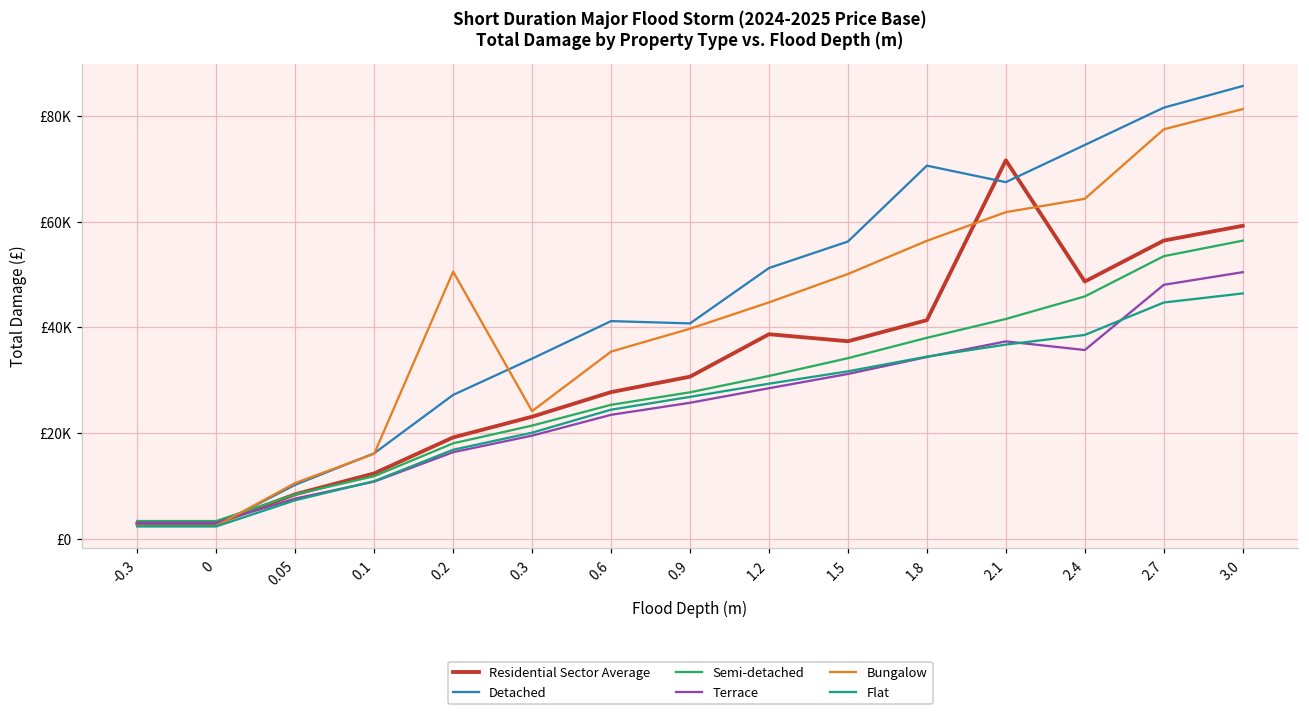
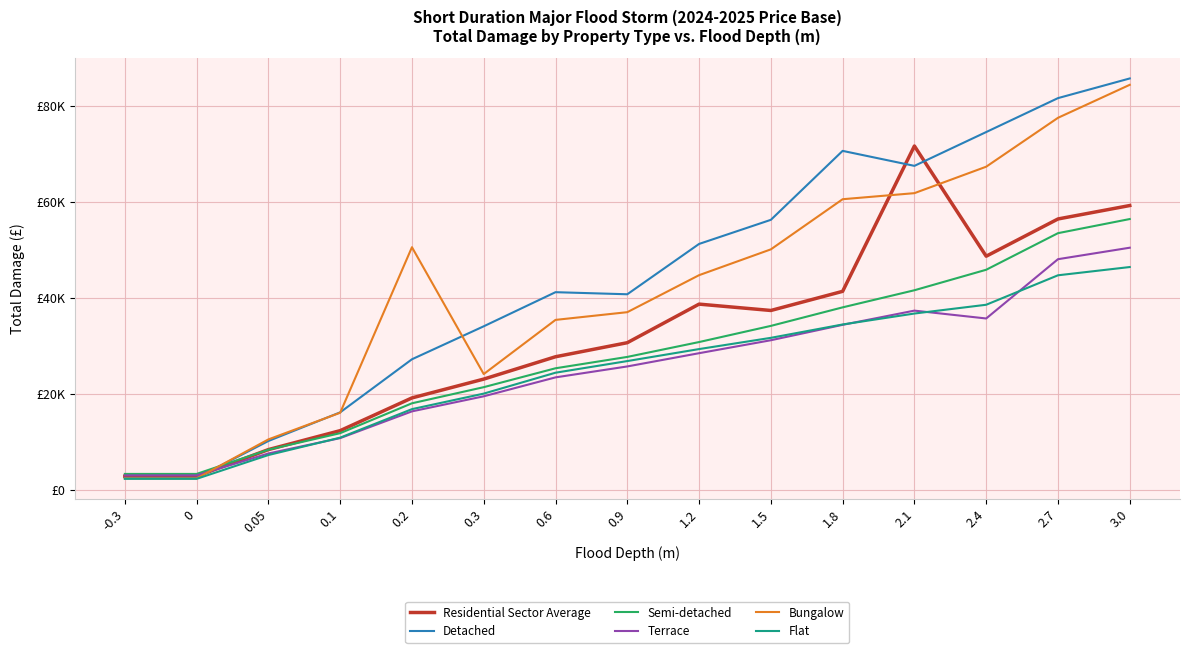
Bungalow, 0.9: £40000 -> £37000
Bungalow, 1.8: £56000 -> £61000
Bungalow, 2.4: £64000 -> £67000
Bungalow, 3.0: £81000 -> £84000
